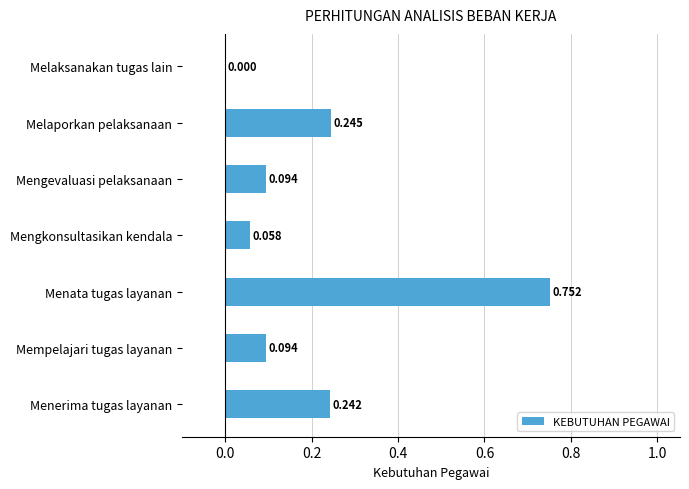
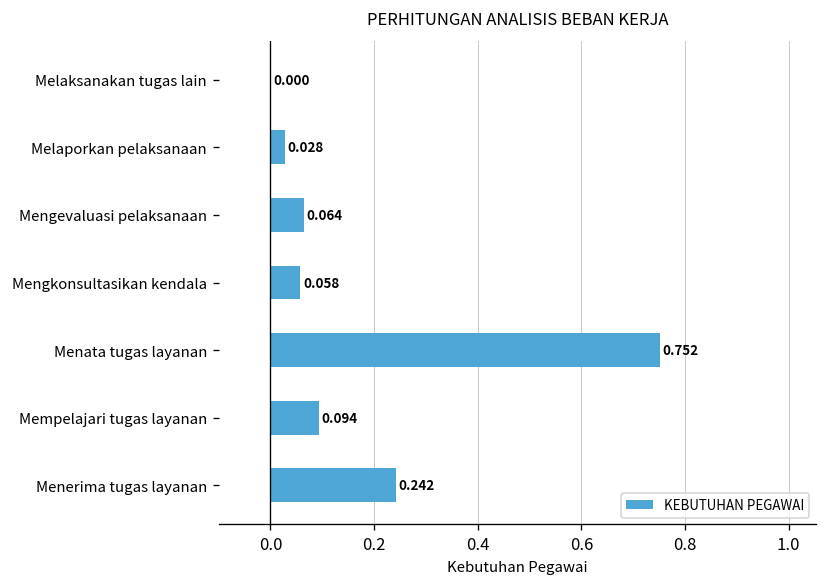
Melaporkan pelaksanaan: 0.245 -> 0.028
Mengevaluasi pelaksanaan: 0.094 -> 0.064
